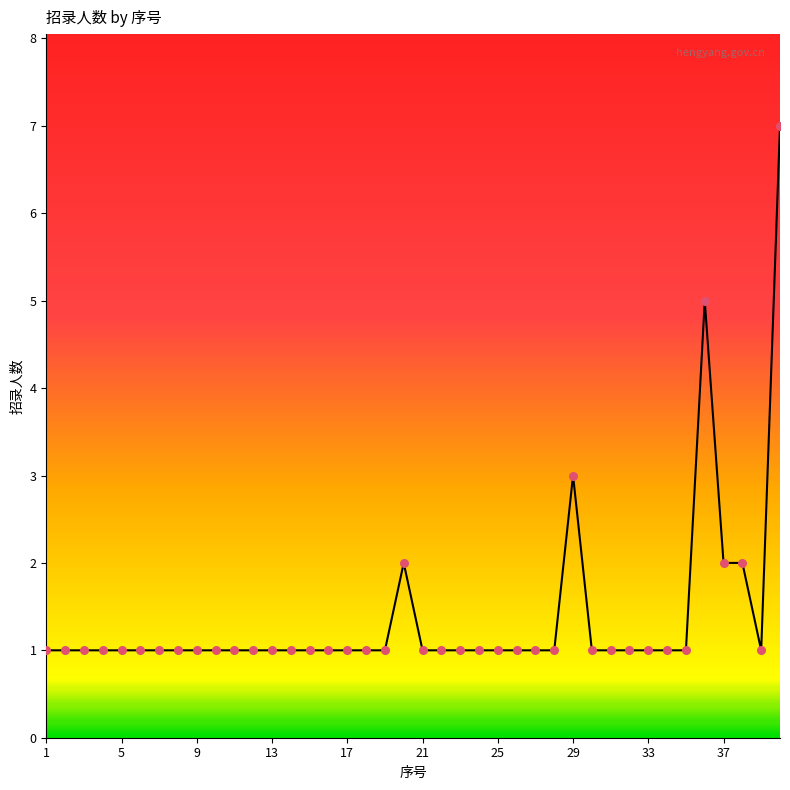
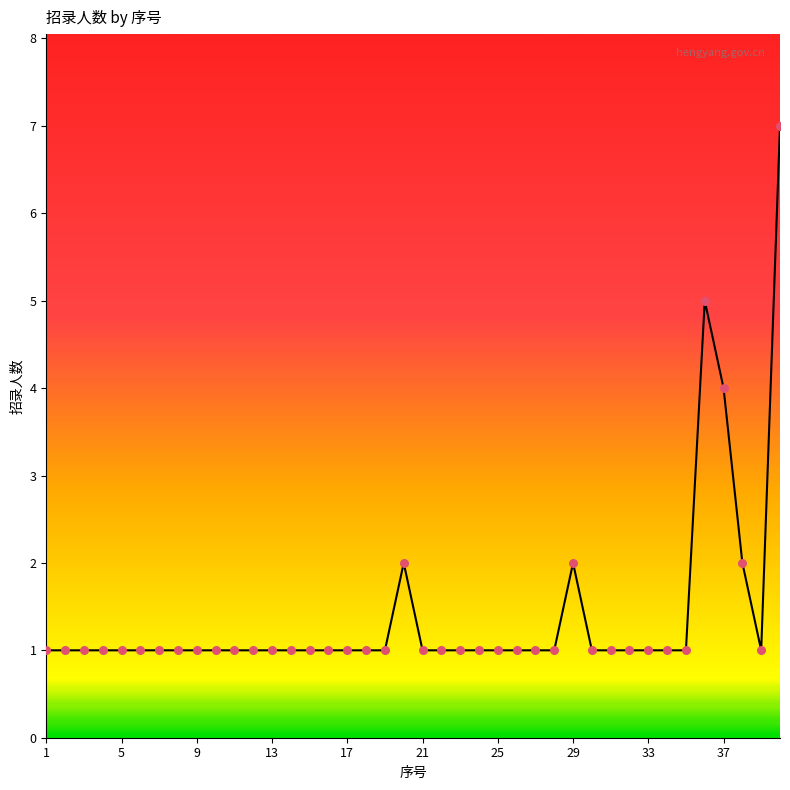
29: 3 -> 2
37: 2 -> 4
